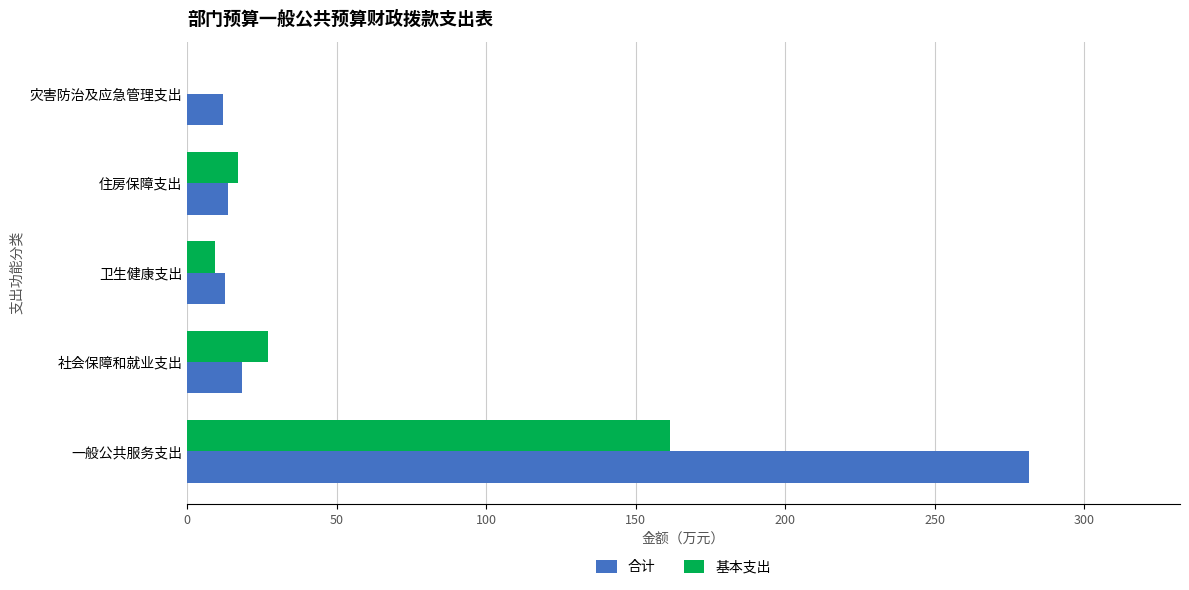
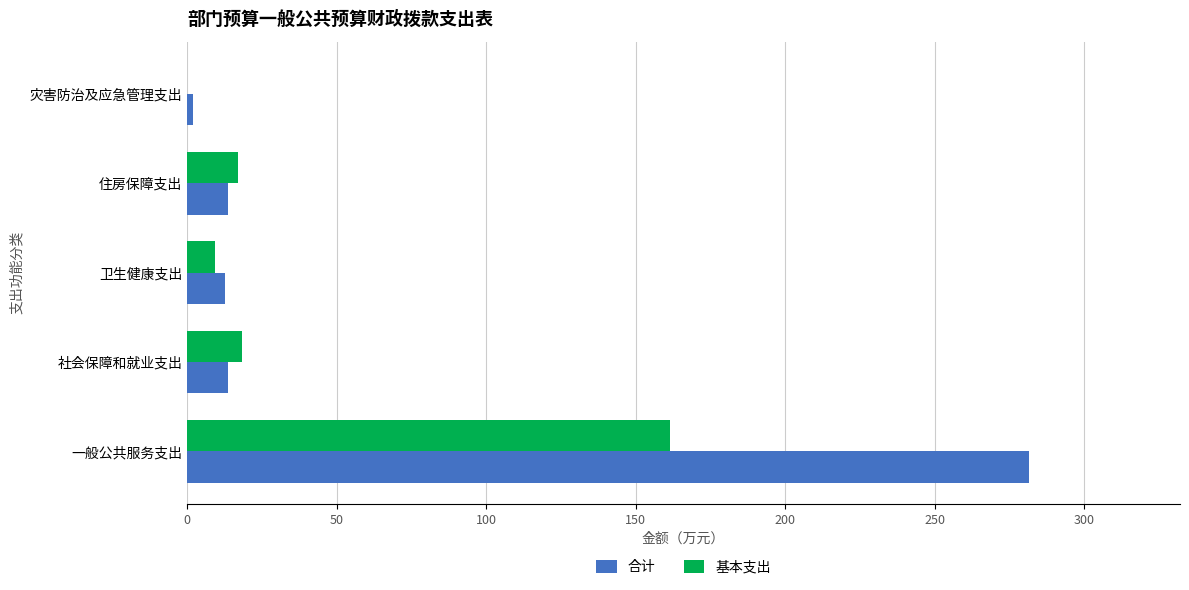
合计, 灾害防治及应急管理支出: 12 -> 2
基本支出, 社会保障和就业支出: 27 -> 18
合计, 社会保障和就业支出: 18 -> 14
